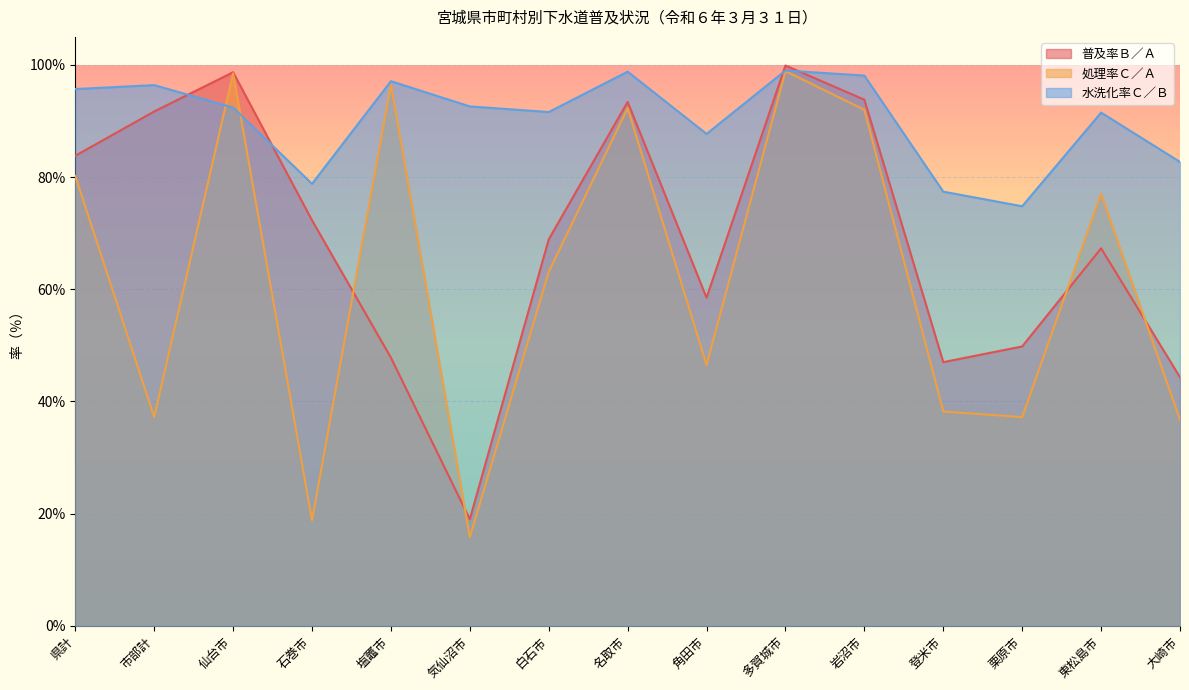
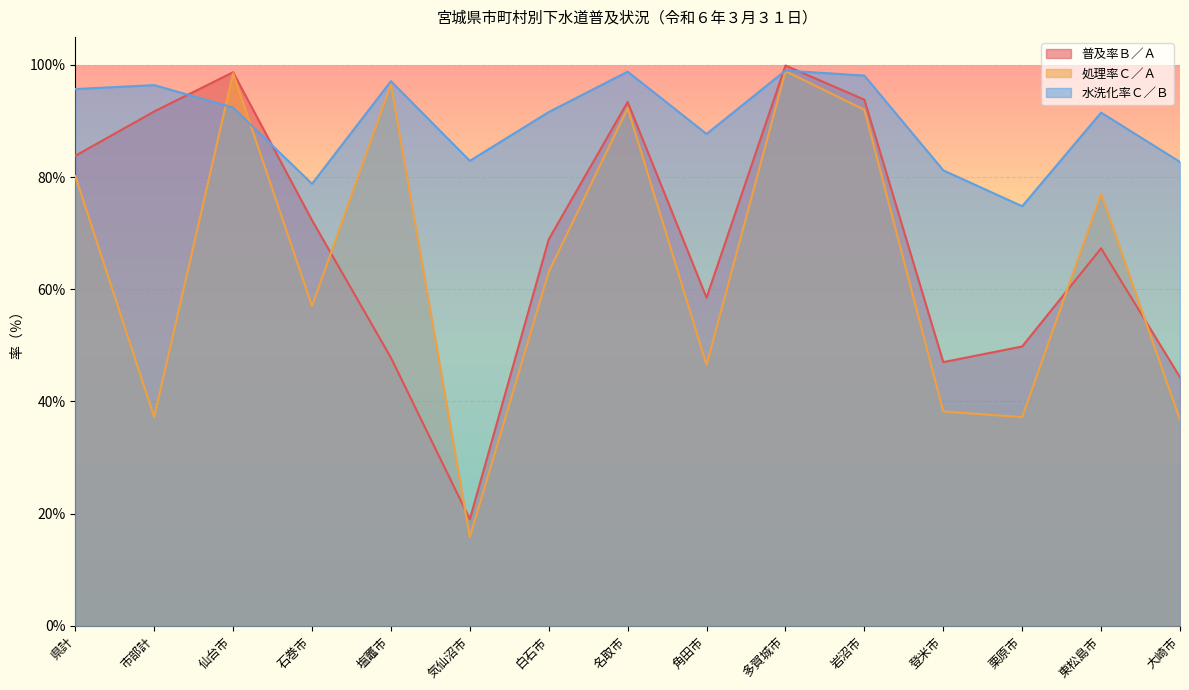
処理率Ｃ／Ａ, 石巻市: 19% -> 57%
水洗化率Ｃ／Ｂ, 気仙沼市: 93% -> 83%
水洗化率Ｃ／Ｂ, 登米市: 77% -> 81%
